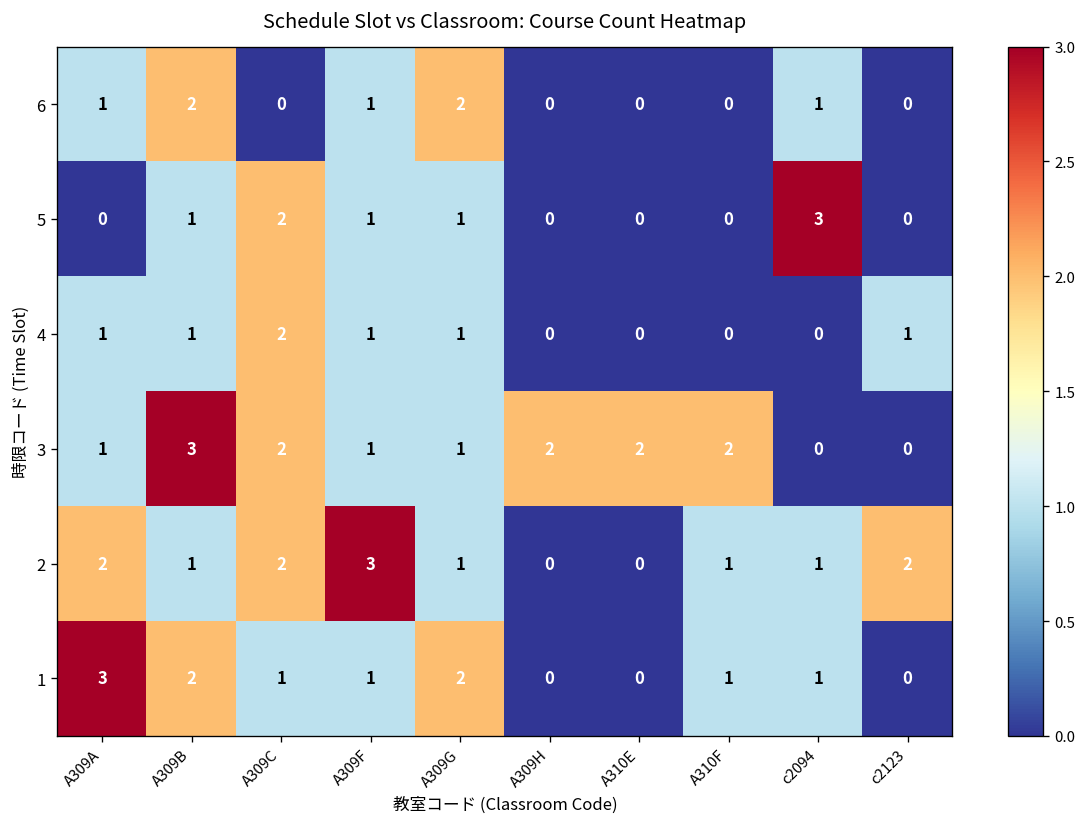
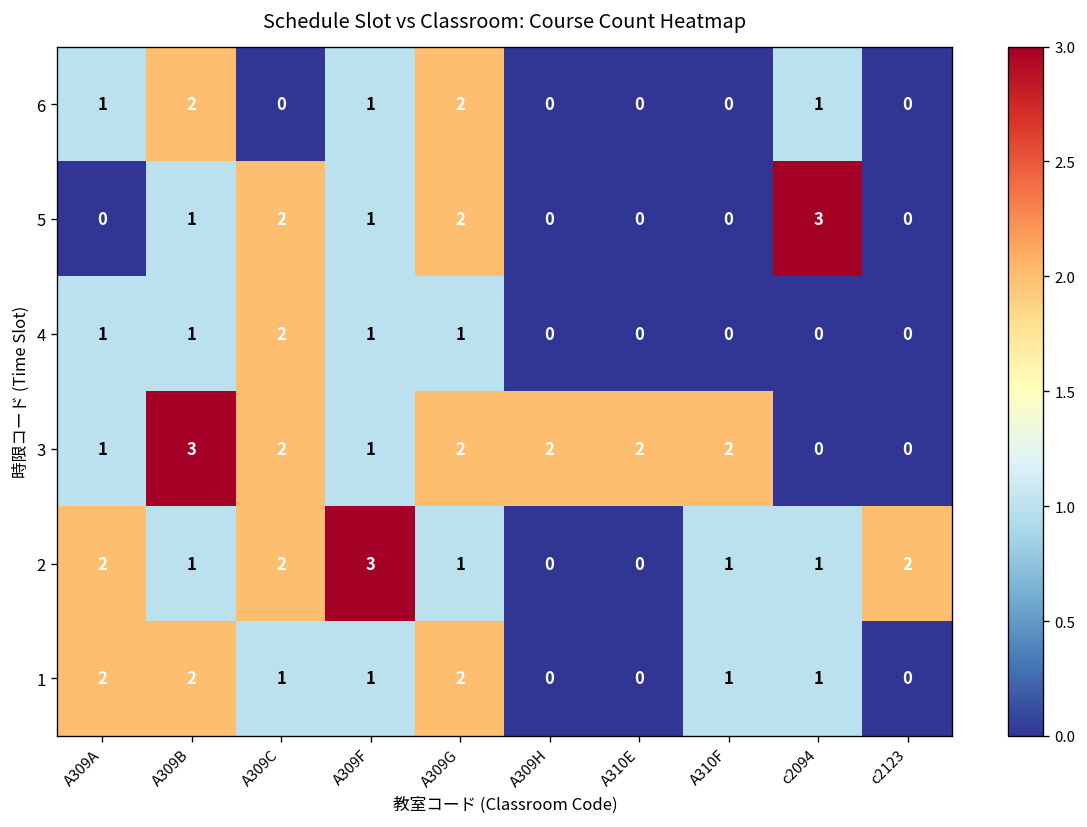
5, A309G: 1 -> 2
4, c2123: 1 -> 0
3, A309G: 1 -> 2
1, A309A: 3 -> 2
